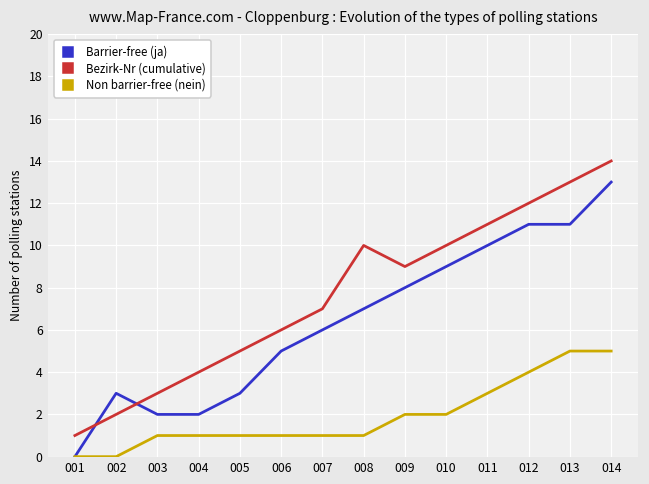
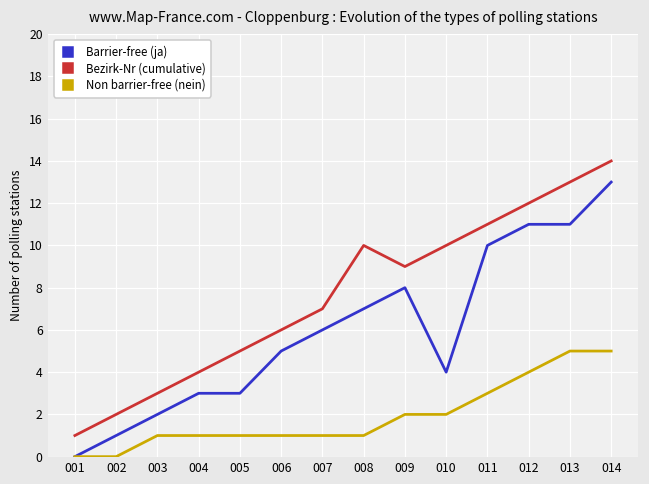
Barrier-free (ja), 002: 3 -> 1
Barrier-free (ja), 004: 2 -> 3
Barrier-free (ja), 010: 9 -> 4
